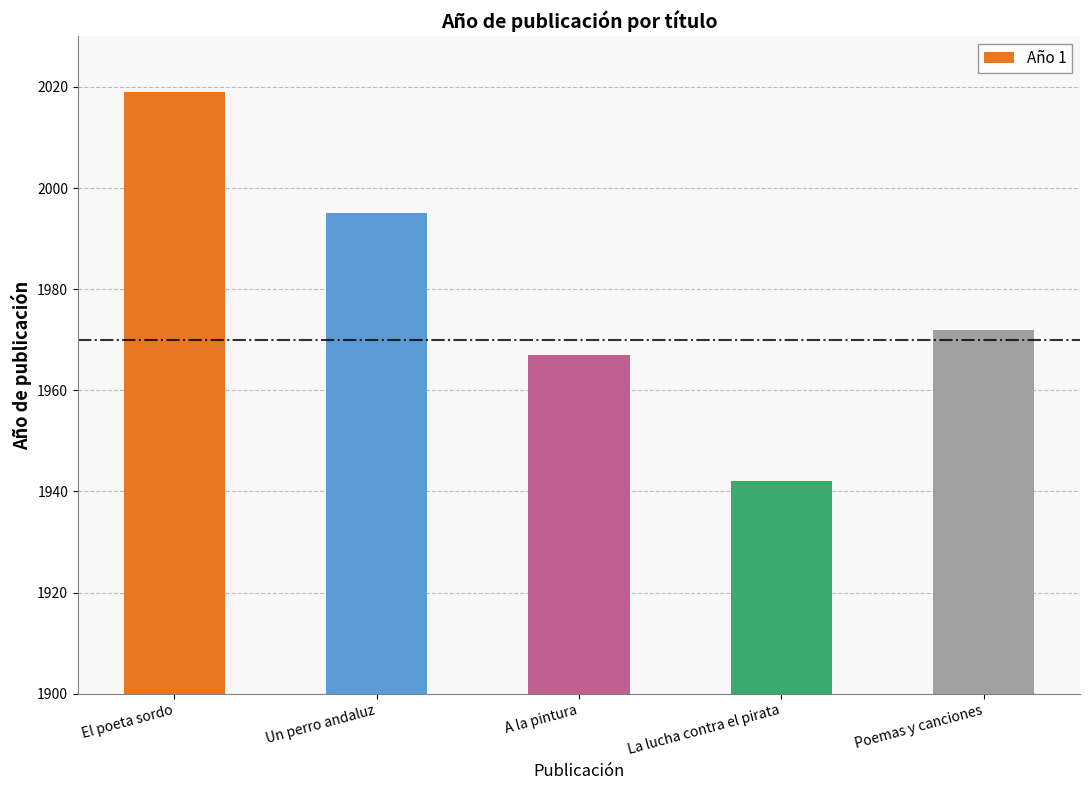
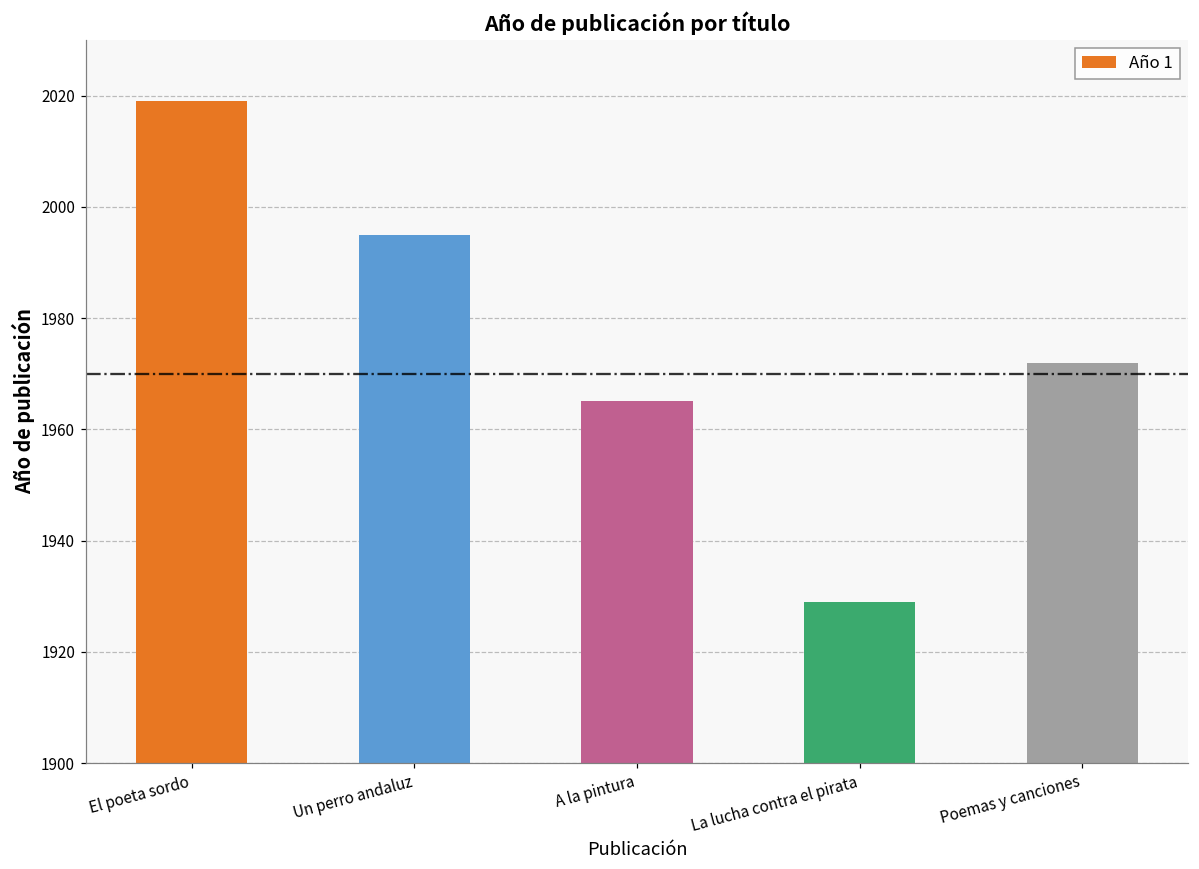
A la pintura: 1967 -> 1965
La lucha contra el pirata: 1942 -> 1929
